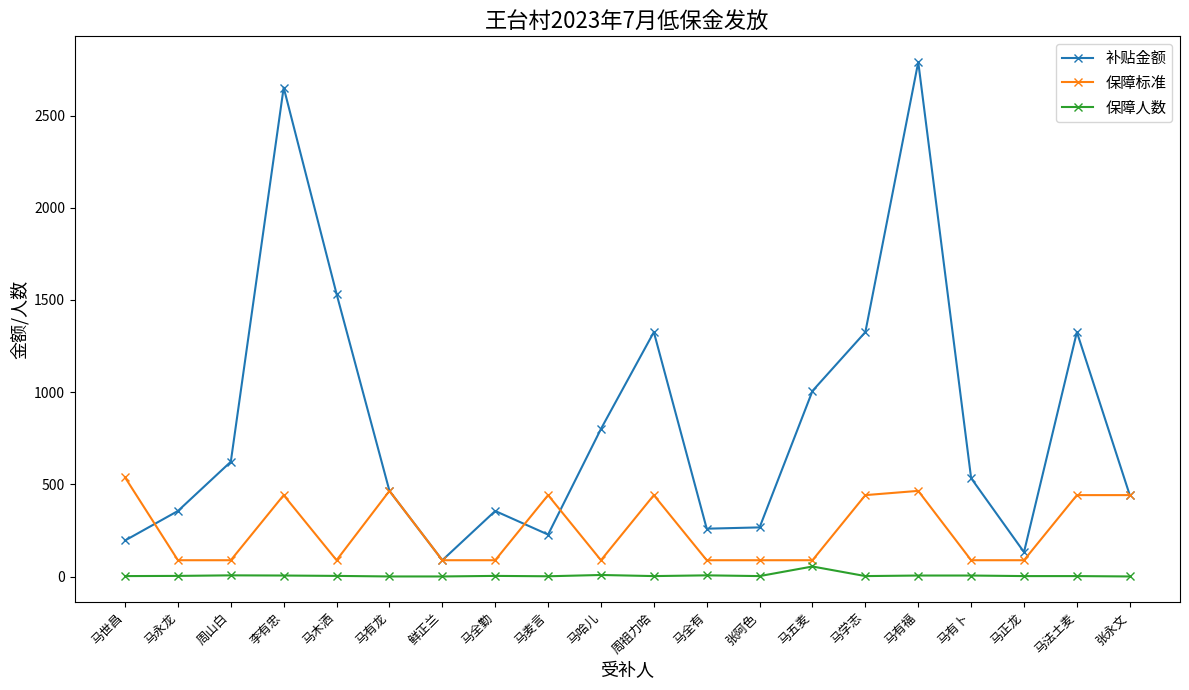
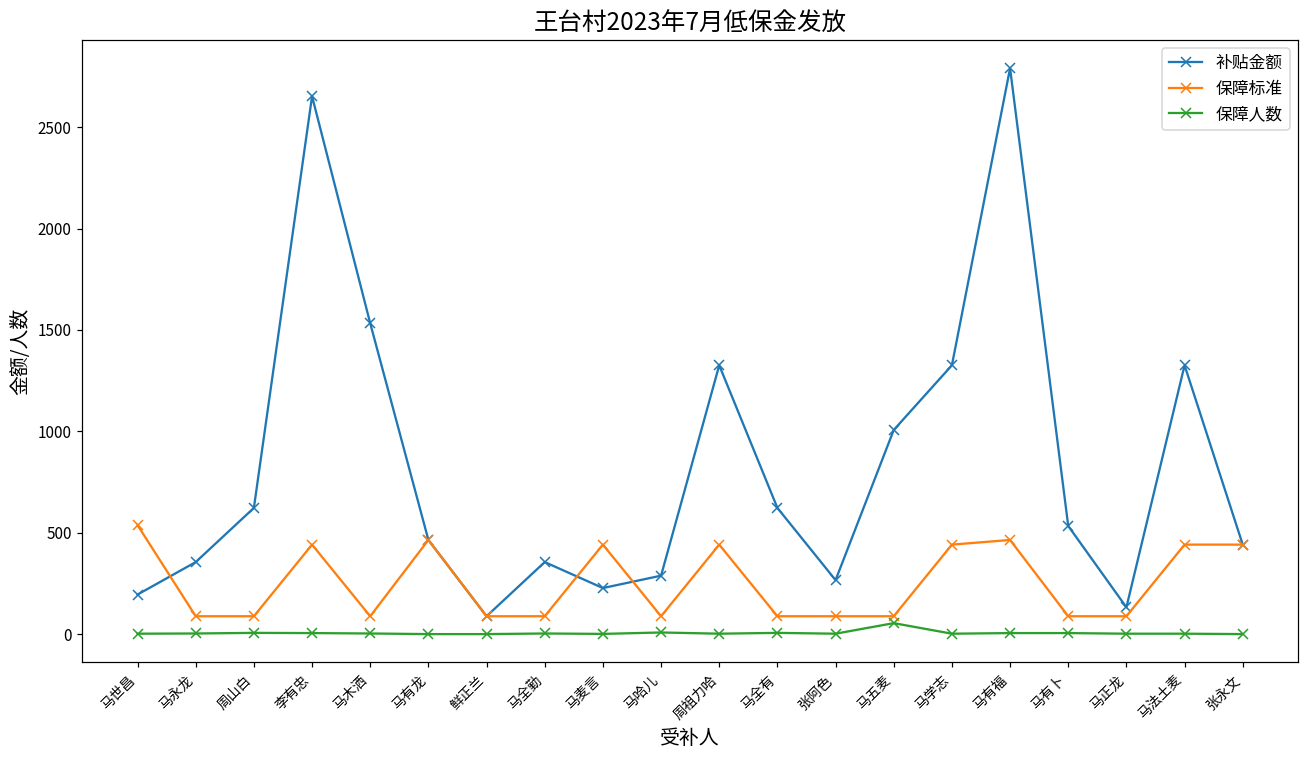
补贴金额, 马哈儿: 800 -> 290
补贴金额, 马全有: 260 -> 620
